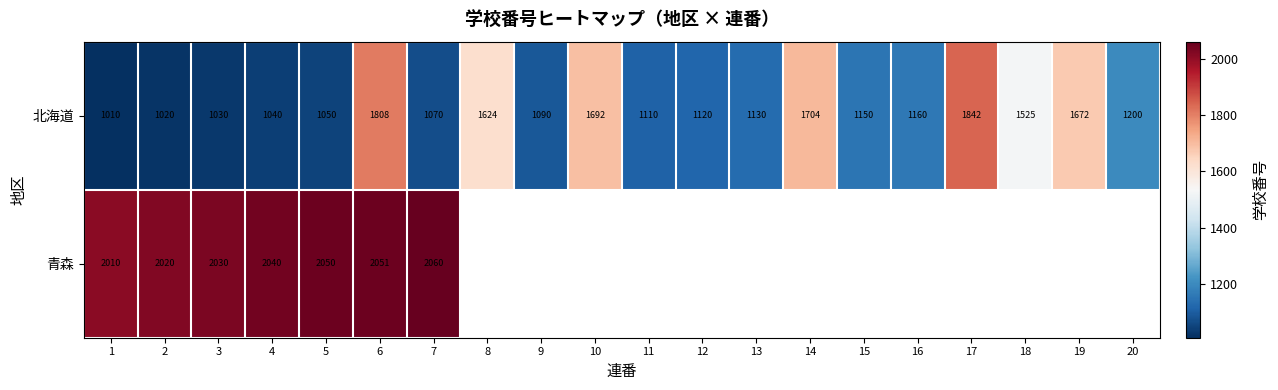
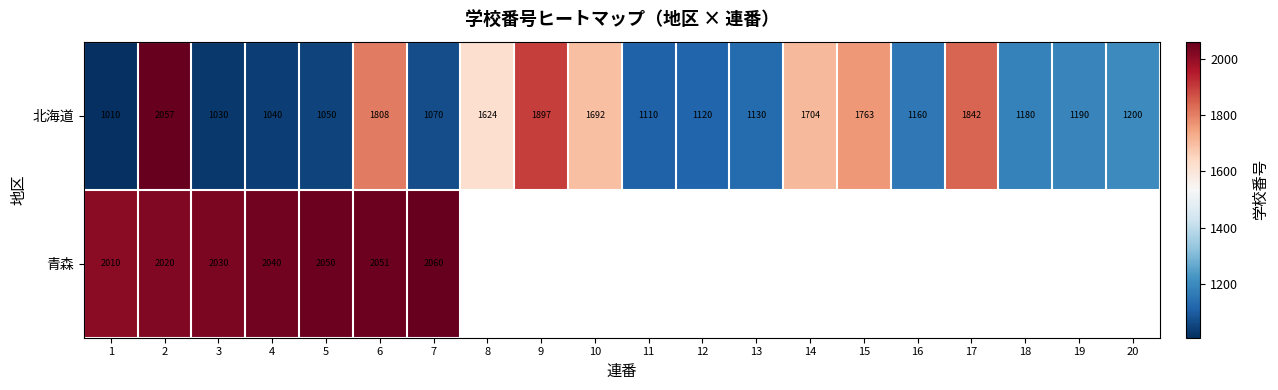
北海道, 2: 1020 -> 2057
北海道, 9: 1090 -> 1897
北海道, 15: 1150 -> 1763
北海道, 18: 1525 -> 1180
北海道, 19: 1672 -> 1190
